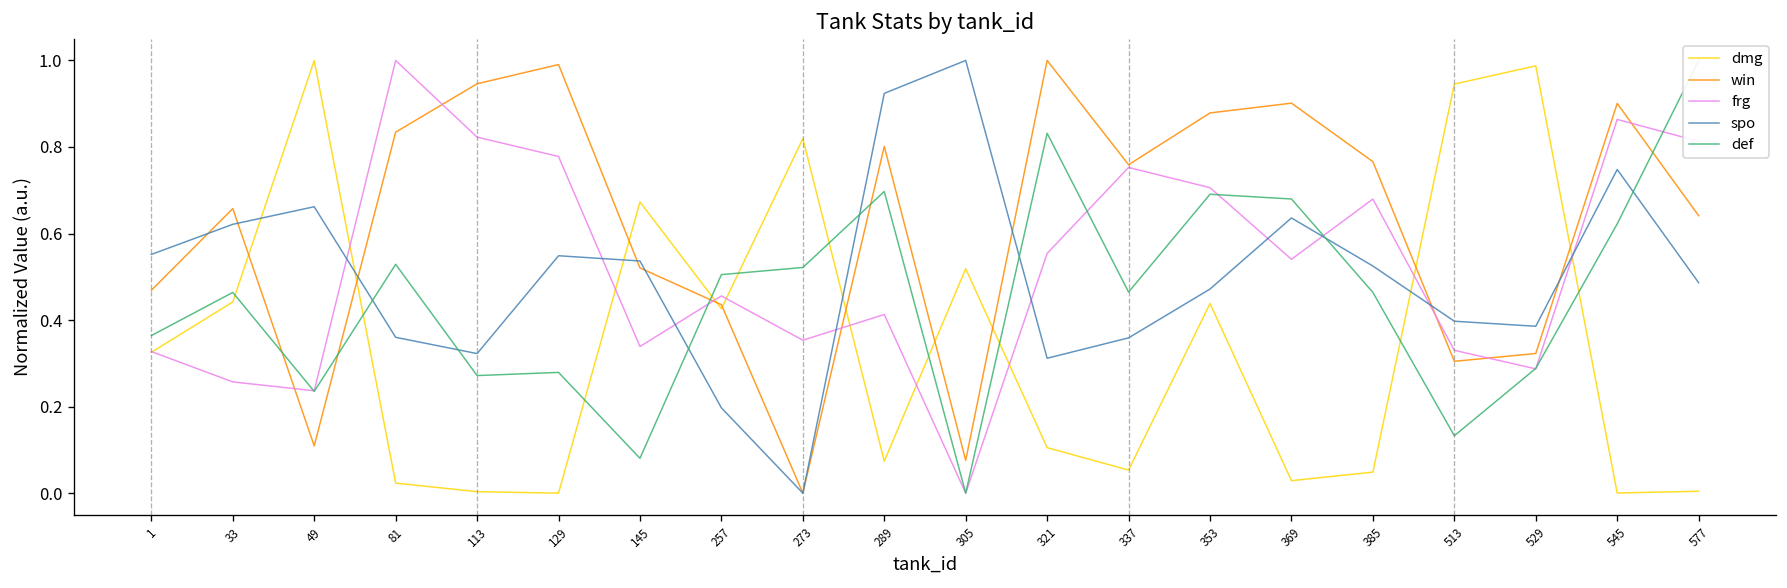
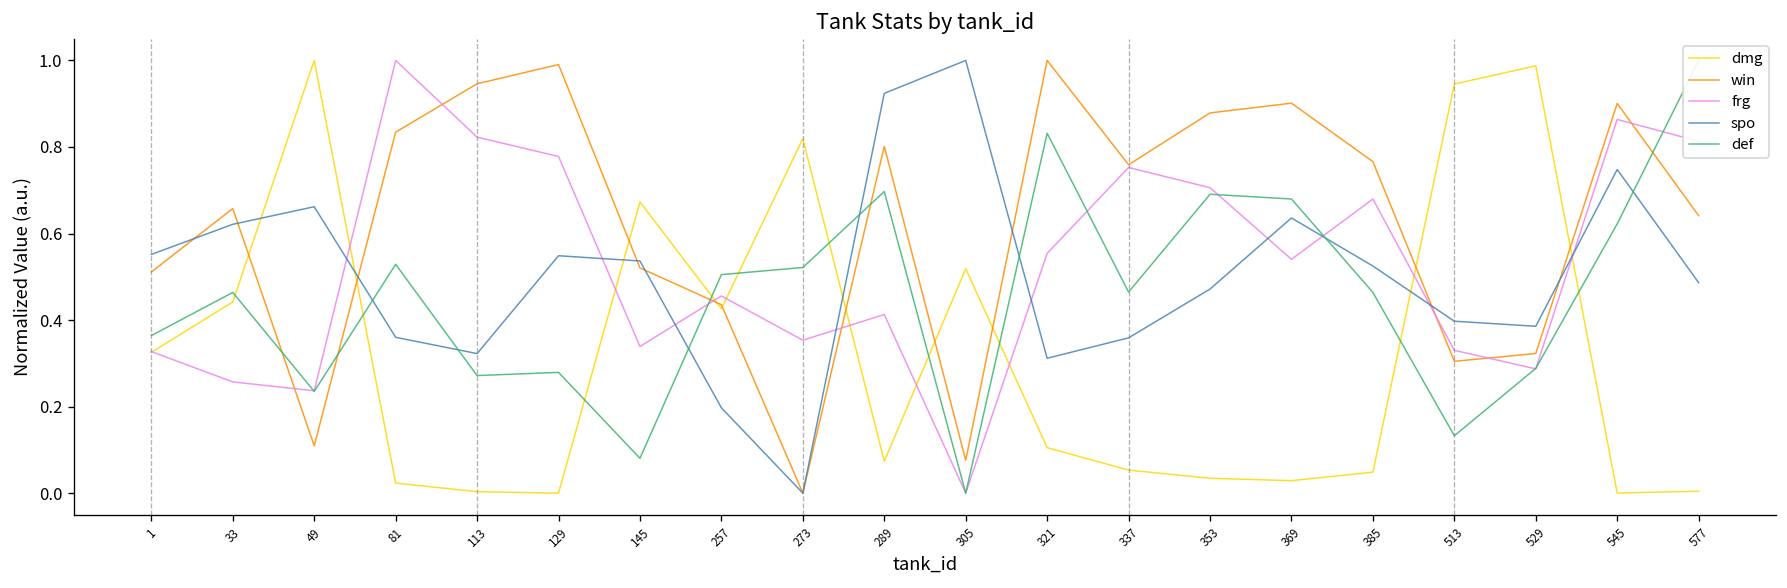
win, 1: 0.47 -> 0.51
dmg, 353: 0.44 -> 0.03
